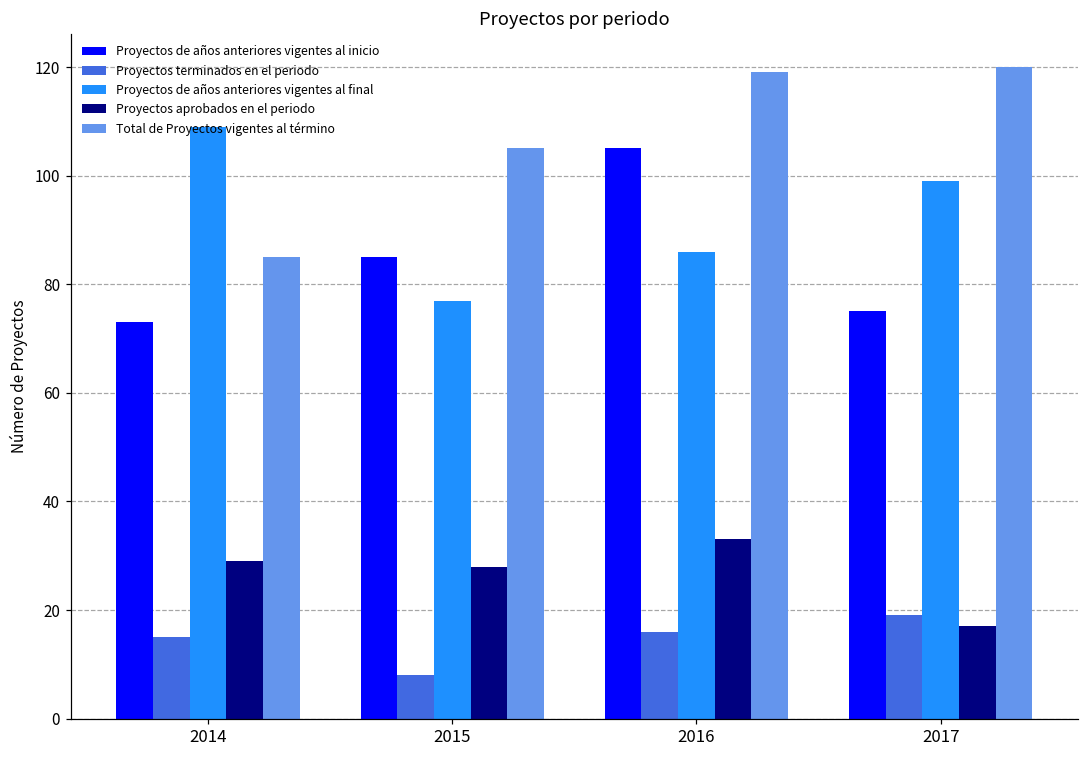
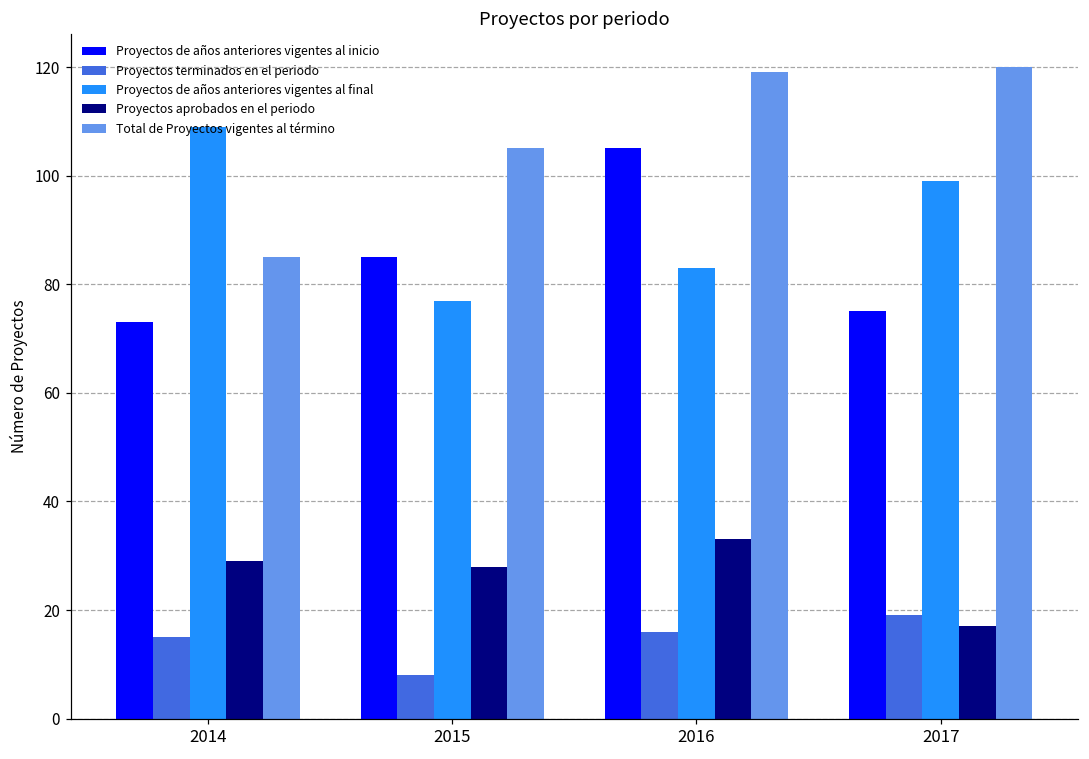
Proyectos de años anteriores vigentes al final, 2016: 86 -> 83
